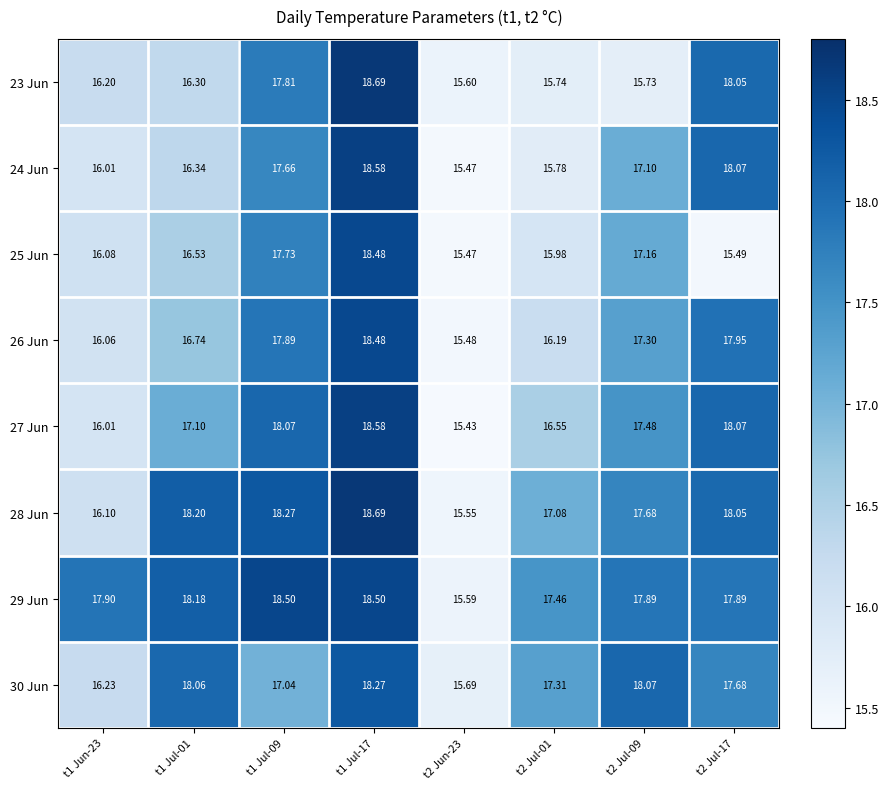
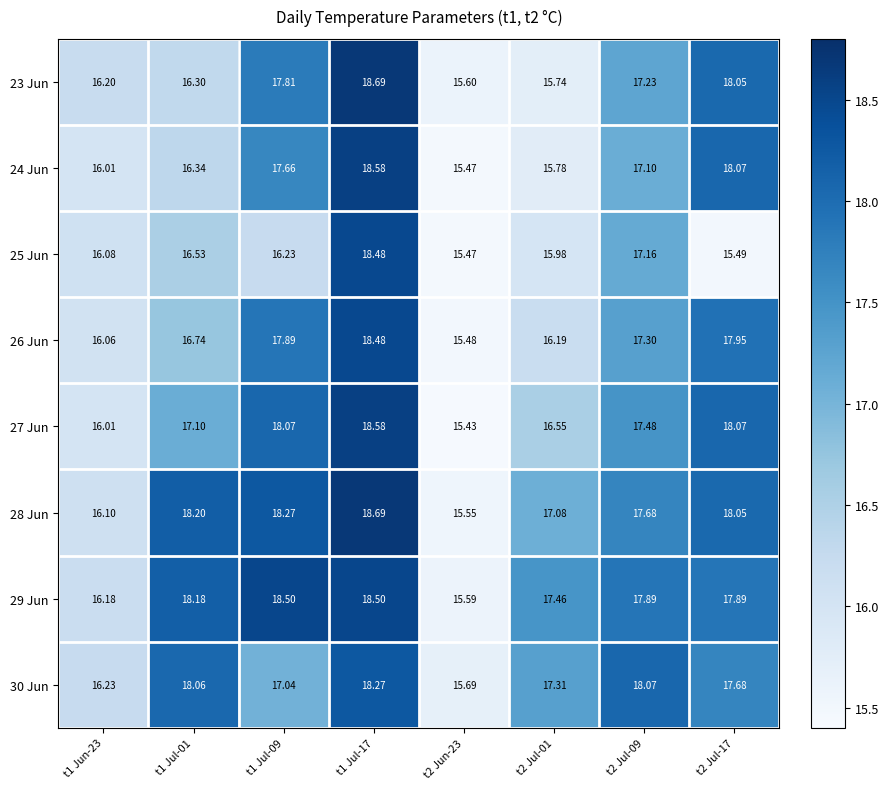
23 Jun, t2 Jul-09: 15.73 -> 17.23
25 Jun, t1 Jul-09: 17.73 -> 16.23
29 Jun, t1 Jun-23: 17.90 -> 16.18
